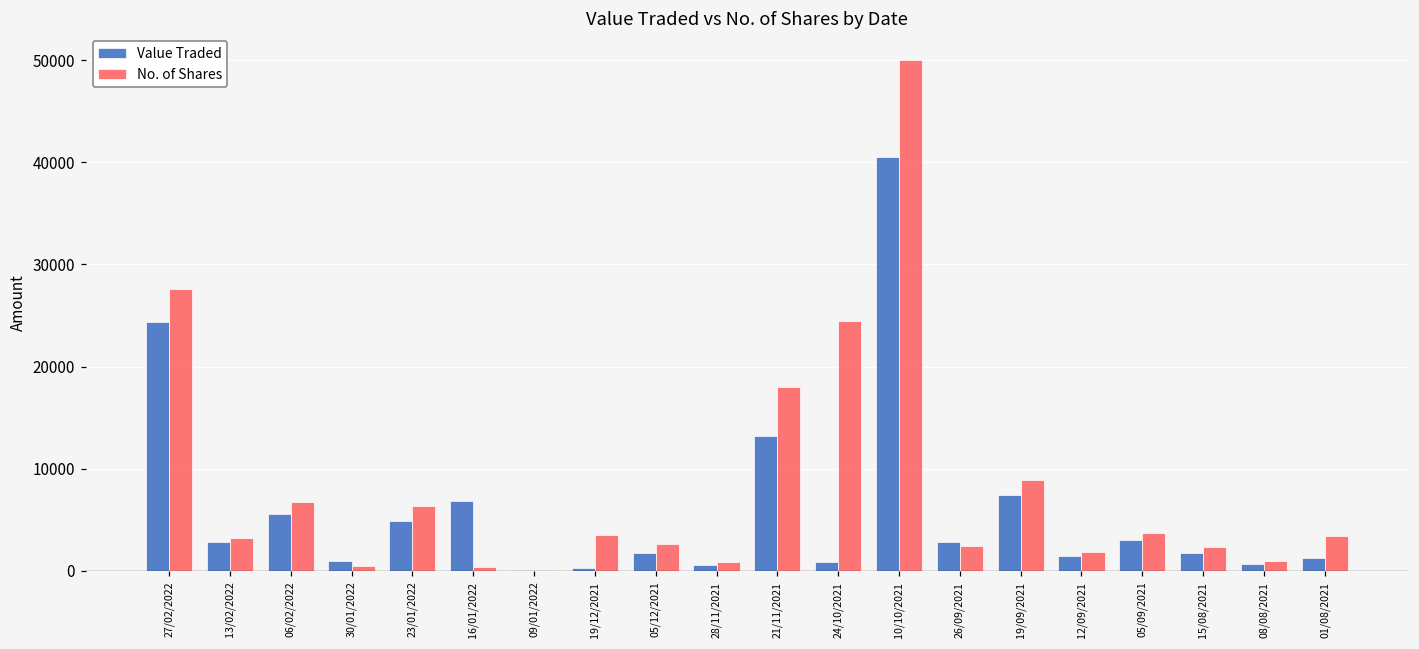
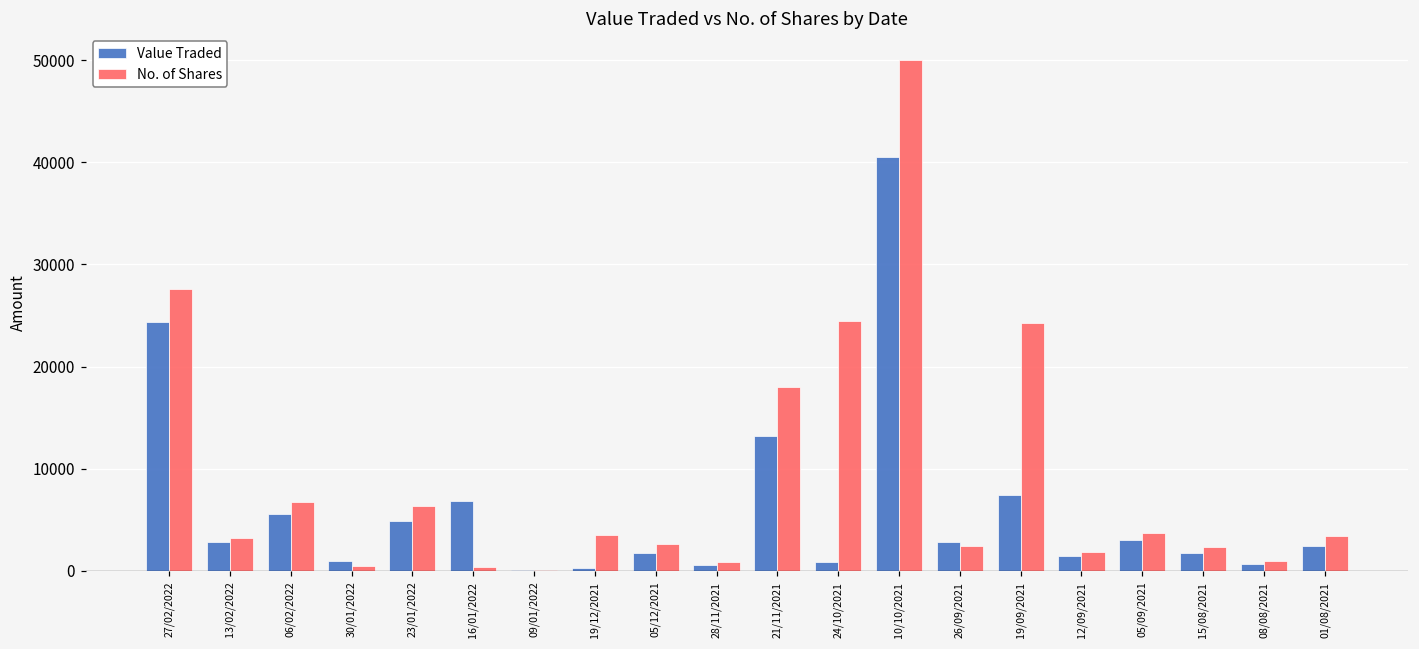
No. of Shares, 19/09/2021: 9000 -> 24000
Value Traded, 01/08/2021: 1000 -> 2000
